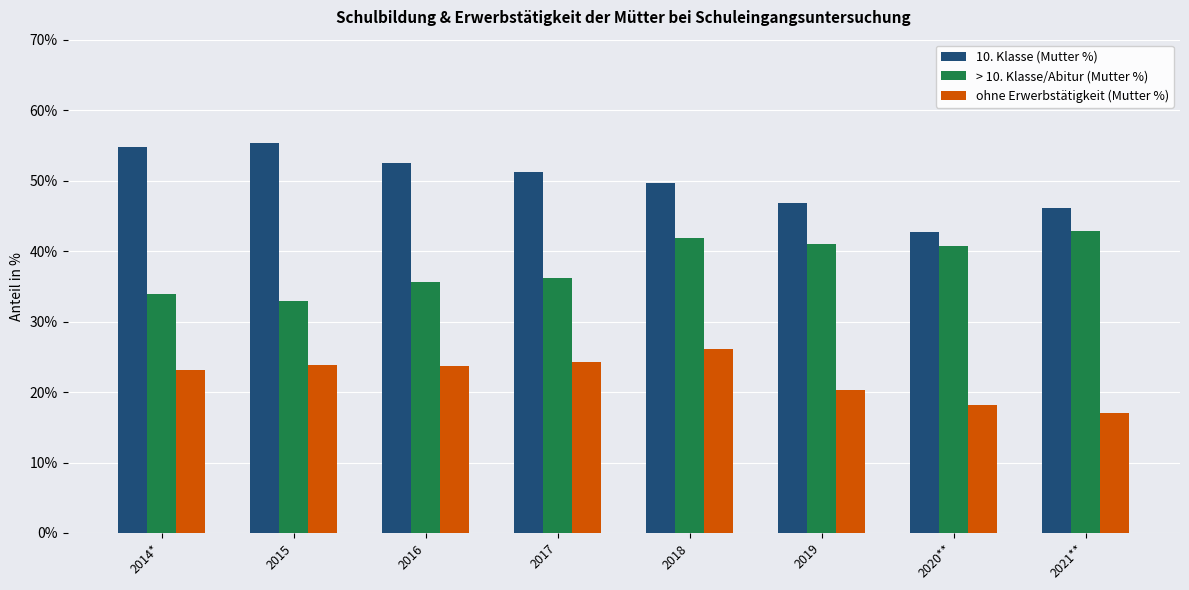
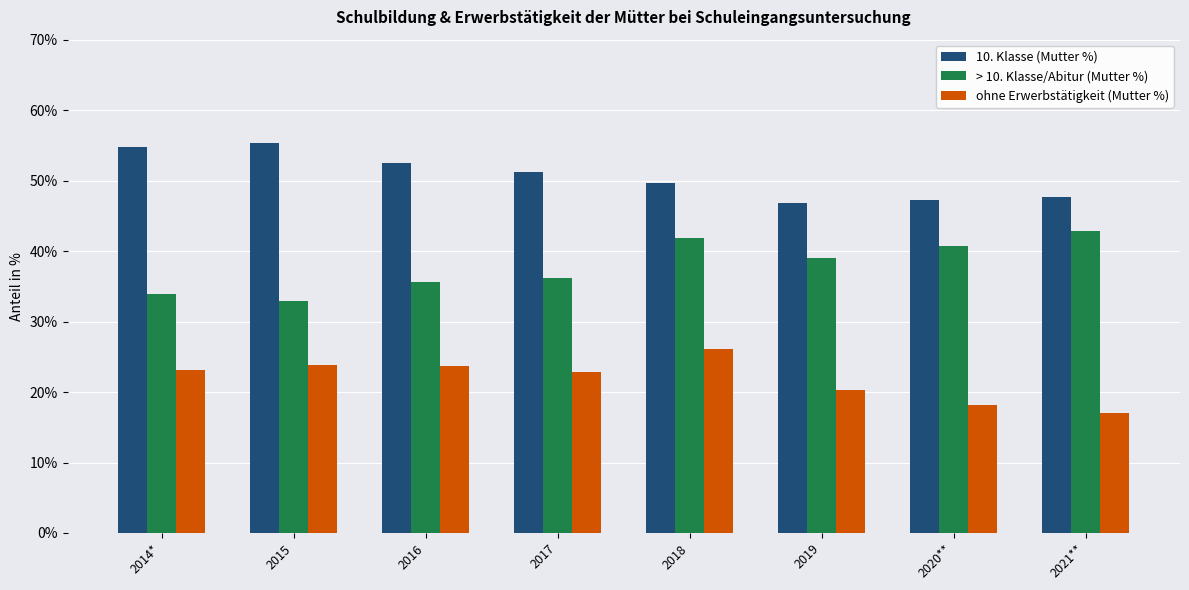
ohne Erwerbstätigkeit (Mutter %), 2017: 24% -> 23%
> 10. Klasse/Abitur (Mutter %), 2019: 41% -> 39%
10. Klasse (Mutter %), 2020**: 43% -> 47%
10. Klasse (Mutter %), 2021**: 46% -> 48%
